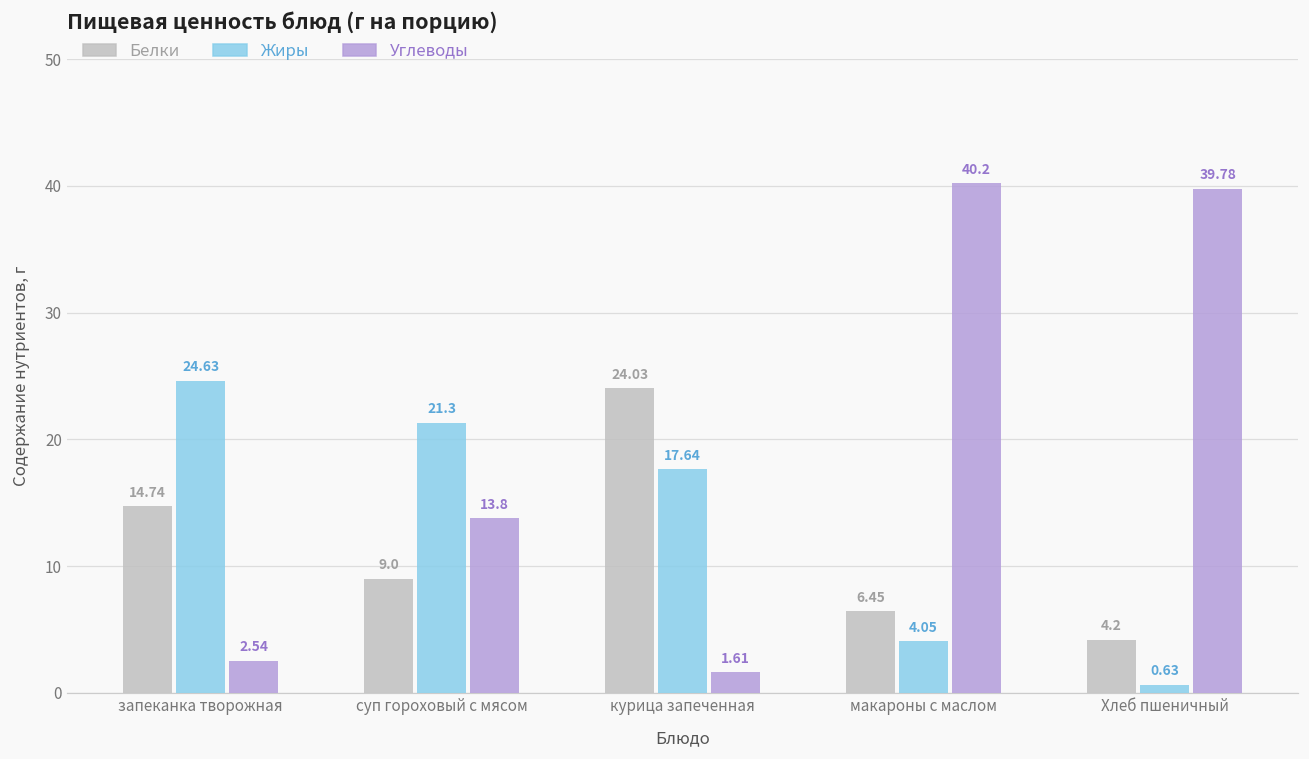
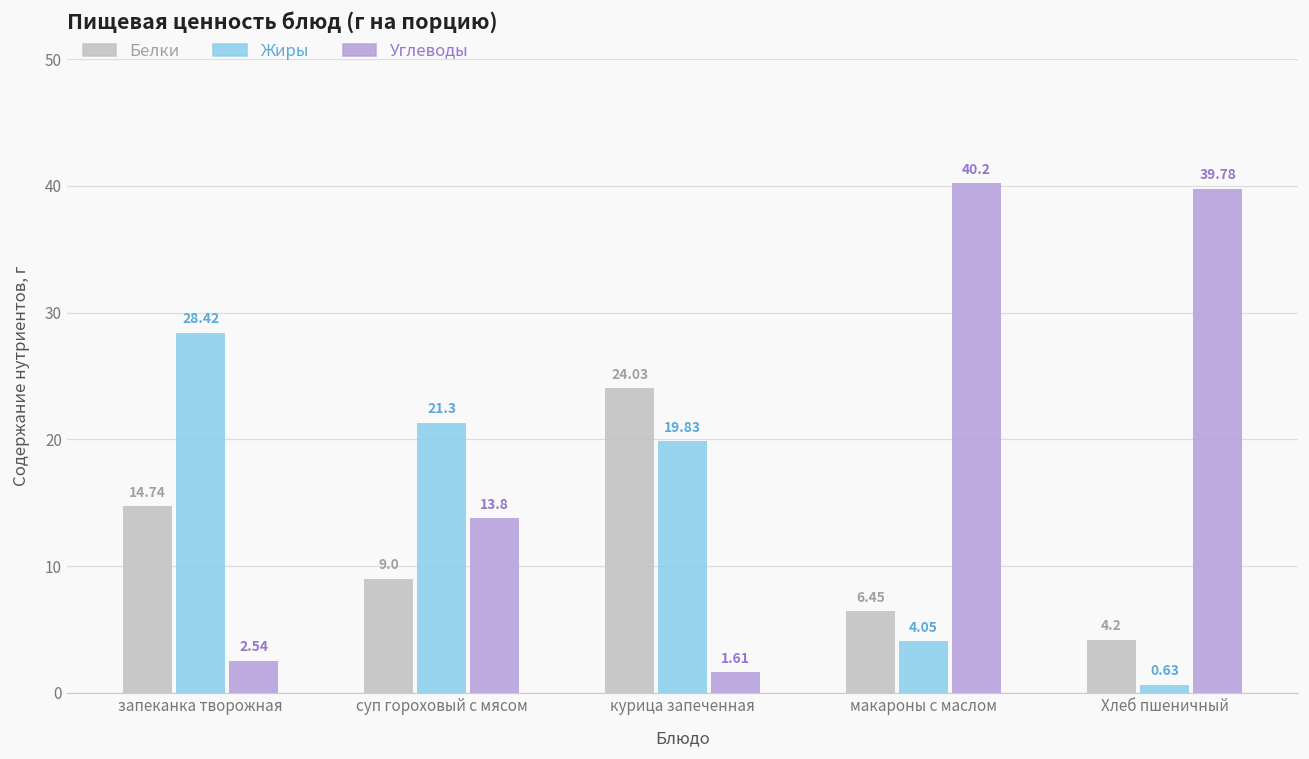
Жиры, запеканка творожная: 24.63 -> 28.42
Жиры, курица запеченная: 17.64 -> 19.83
